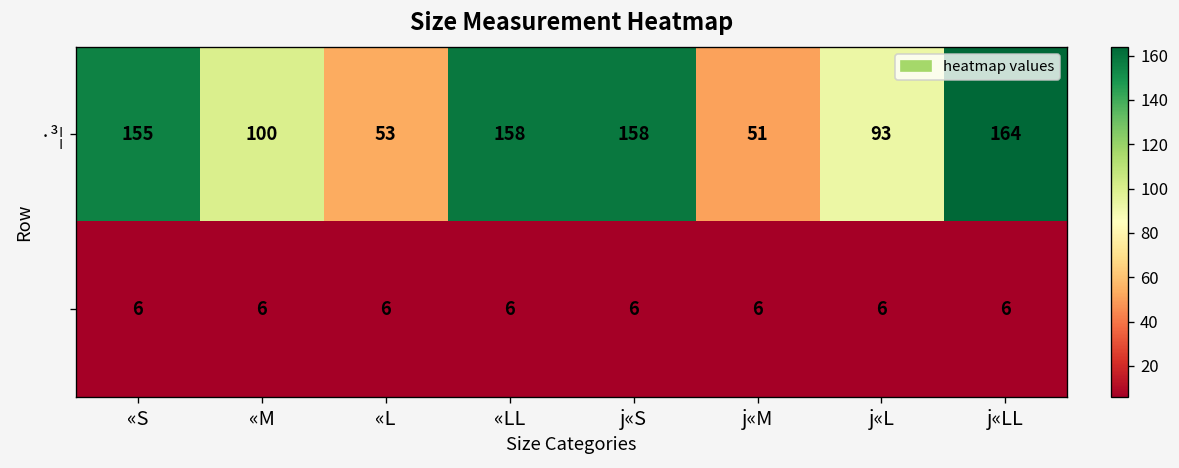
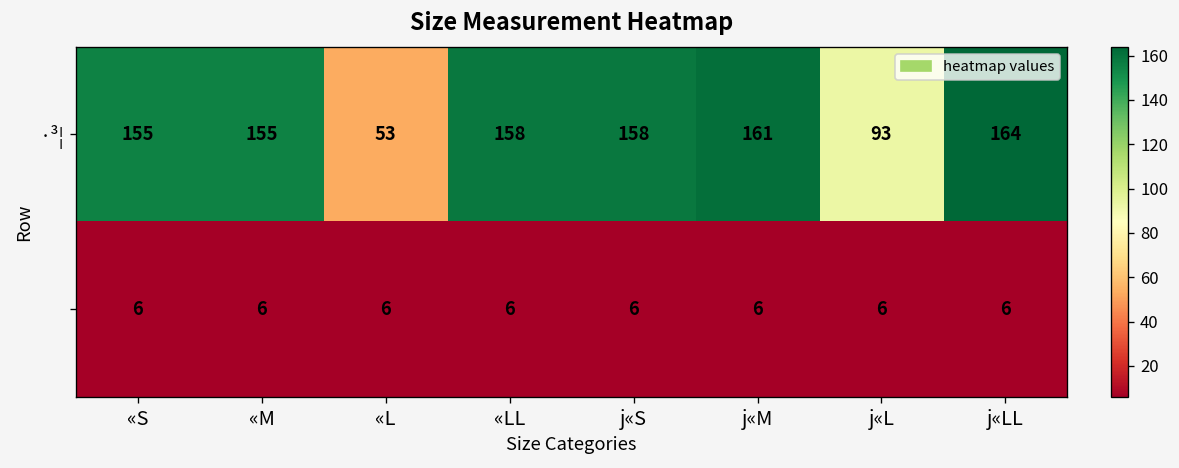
·³¦, «M: 100 -> 155
·³¦, j«M: 51 -> 161
